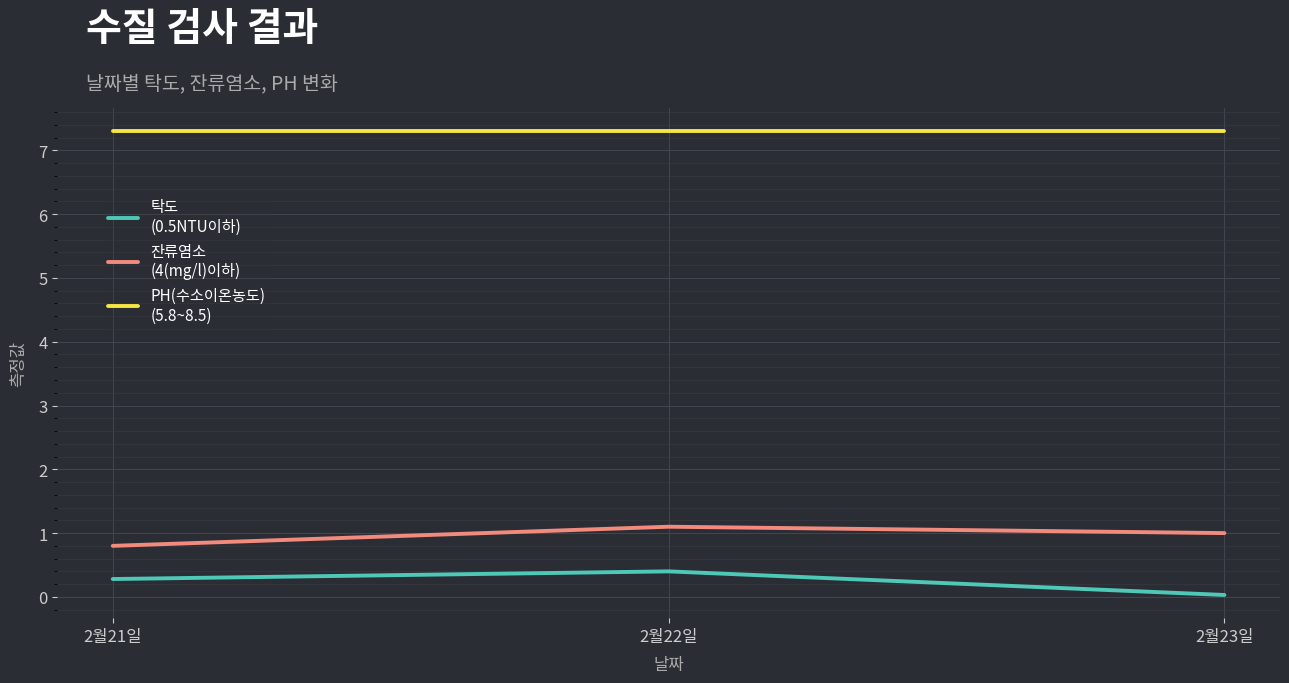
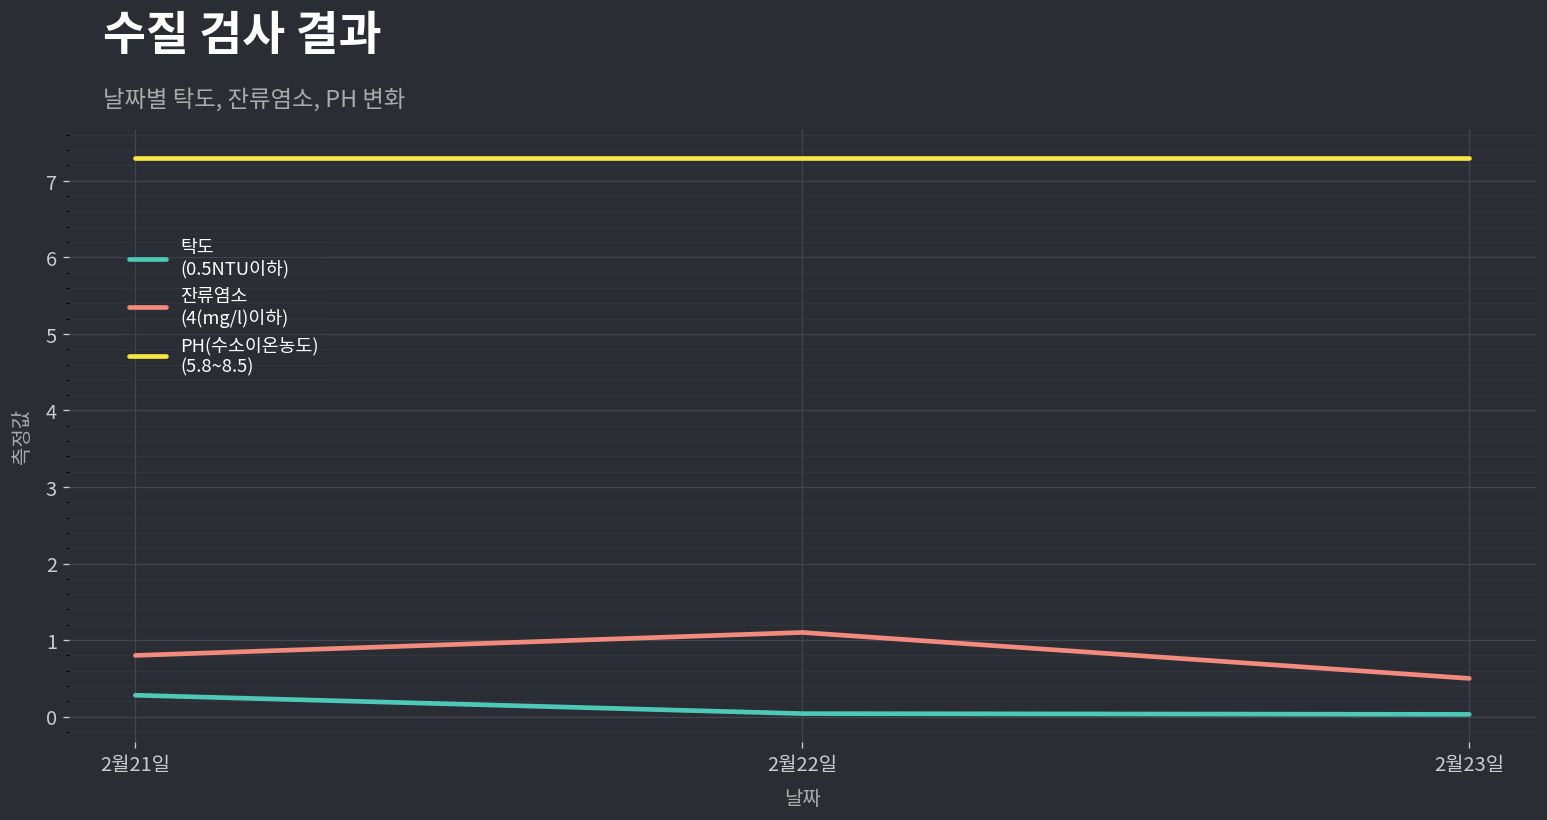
탁도 (0.5NTU이하), 2월22일: 0.4 -> 0.0
잔류염소 (4(mg/l)이하), 2월23일: 1.0 -> 0.5
